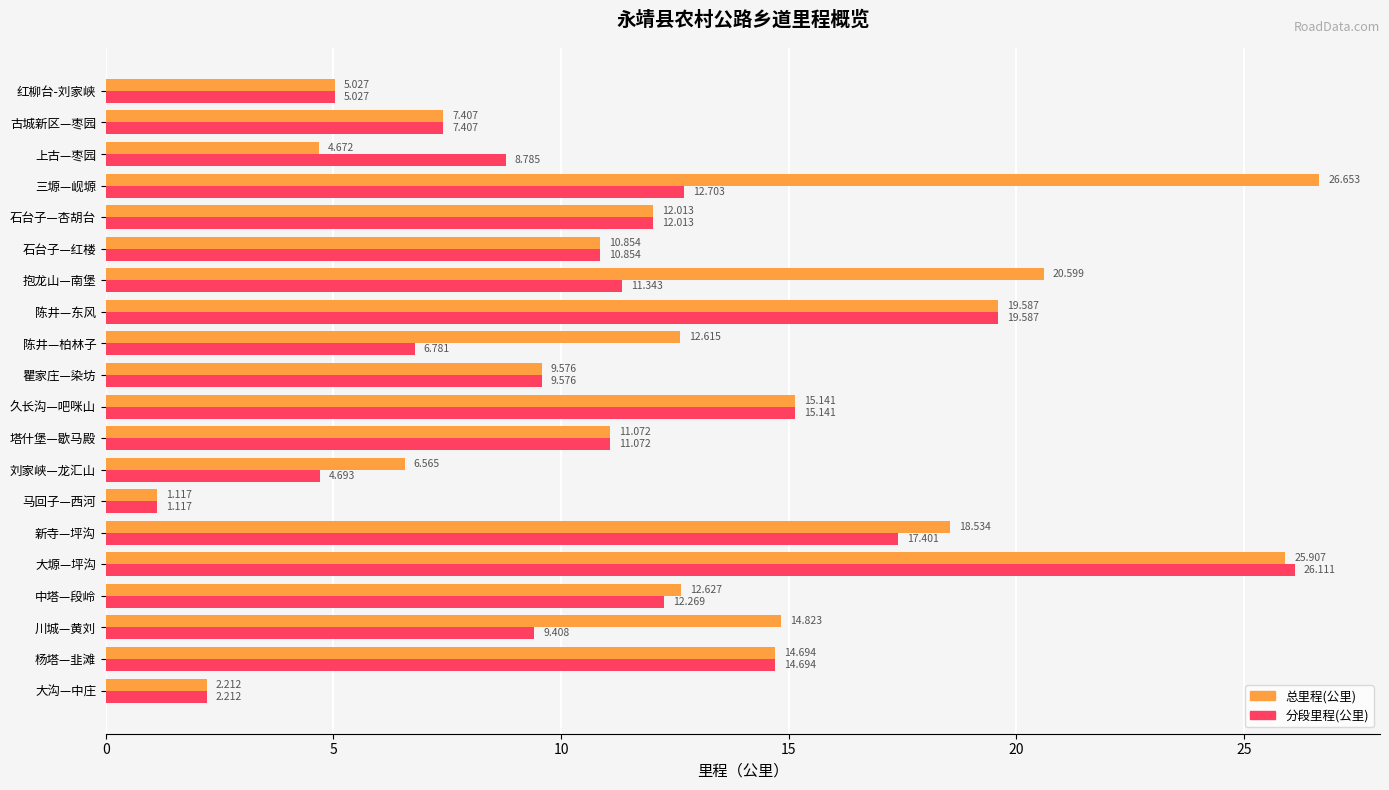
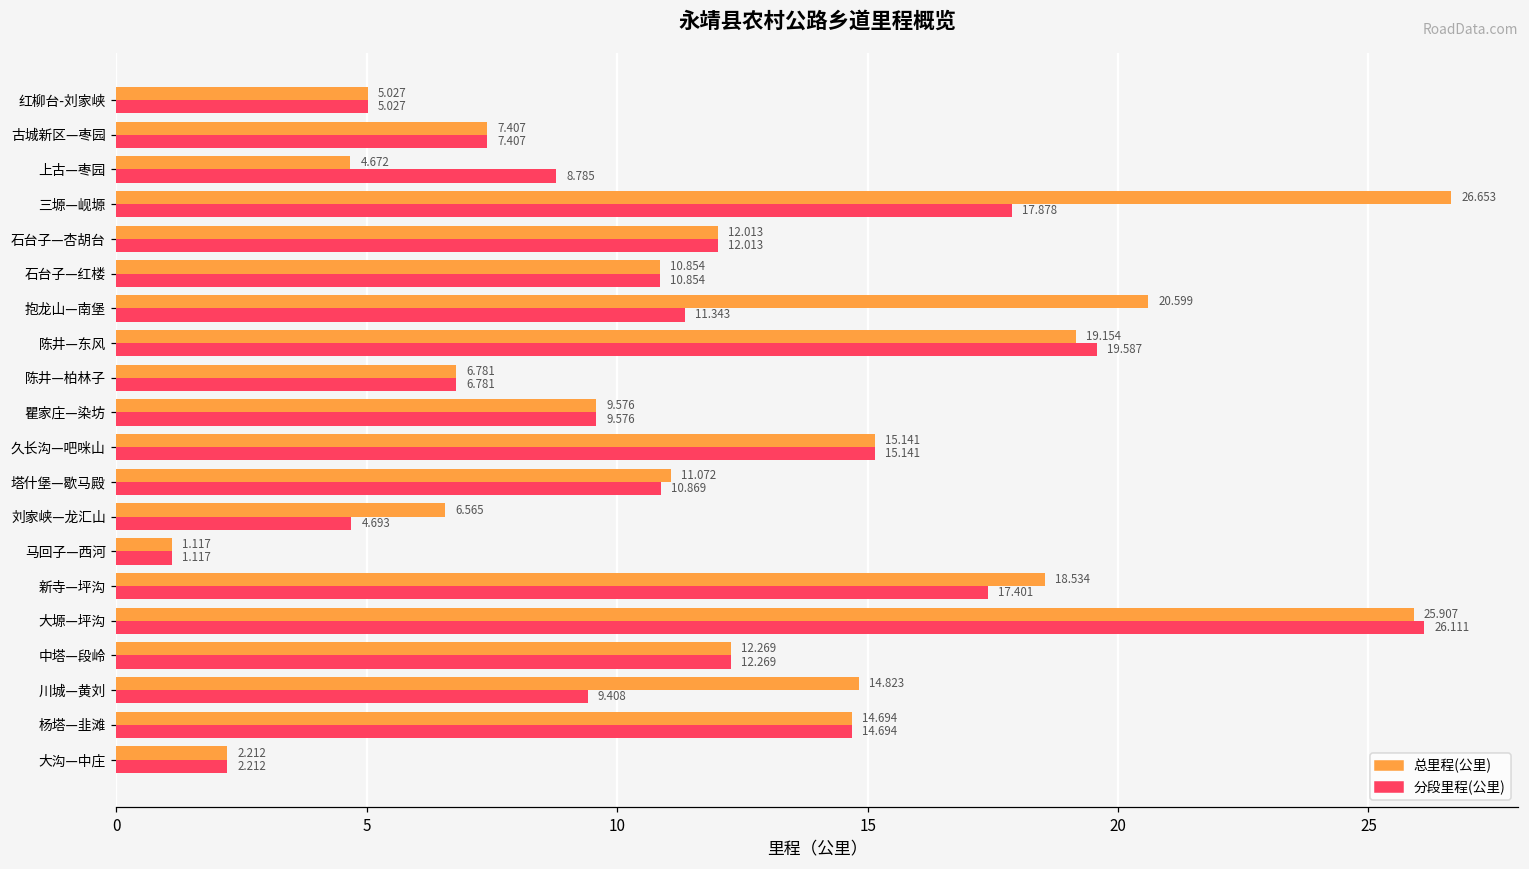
分段里程(公里), 三塬—岘塬: 12.703 -> 17.878
总里程(公里), 陈井—东风: 19.587 -> 19.154
总里程(公里), 陈井—柏林子: 12.615 -> 6.781
分段里程(公里), 塔什堡—歇马殿: 11.072 -> 10.869
总里程(公里), 中塔—段岭: 12.627 -> 12.269
